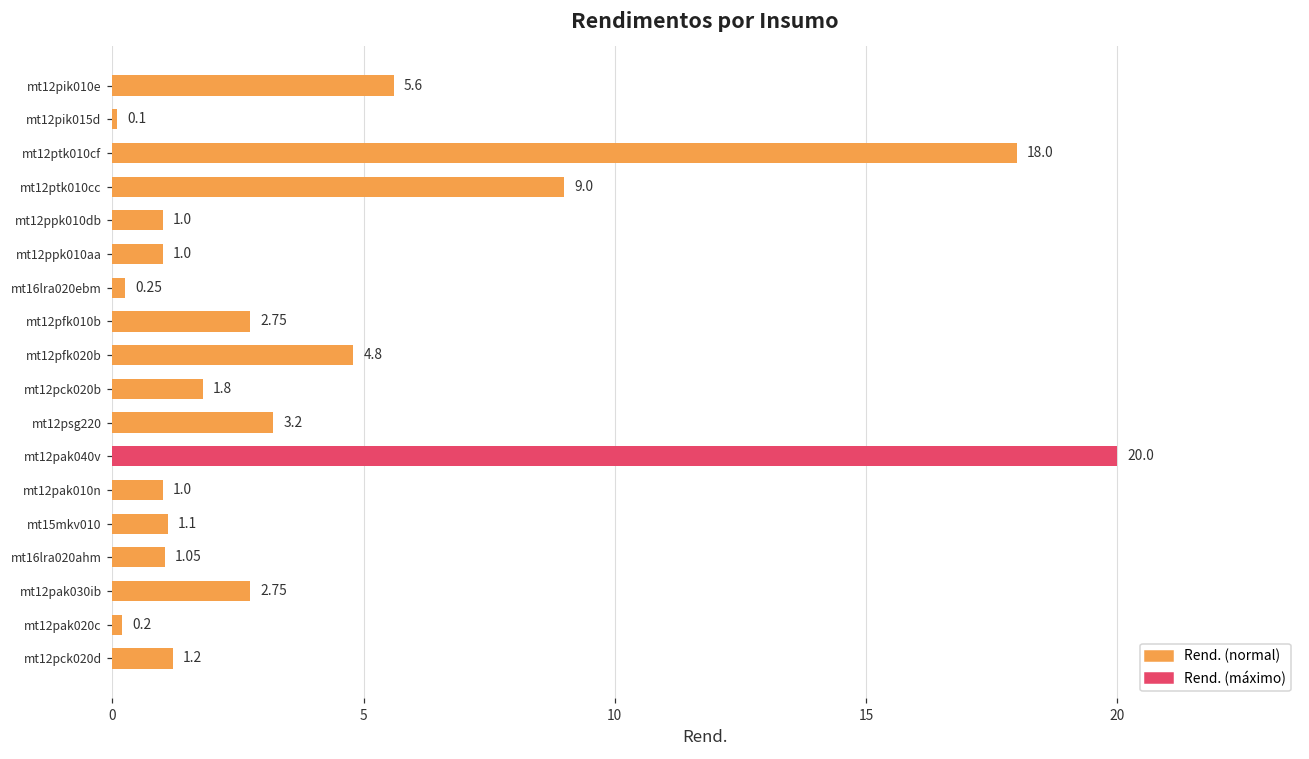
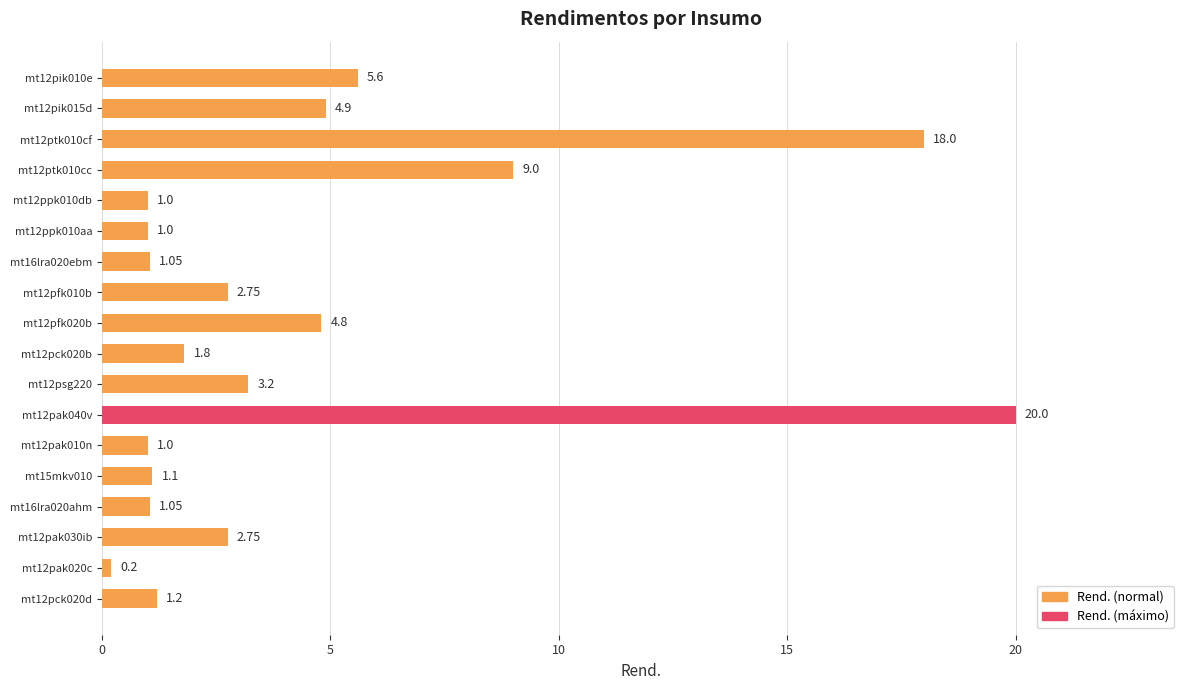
mt12pik015d: 0.1 -> 4.9
mt16lra020ebm: 0.25 -> 1.05
